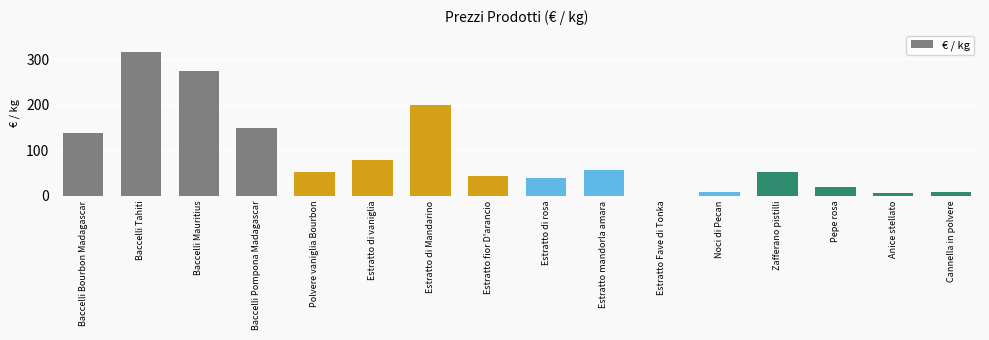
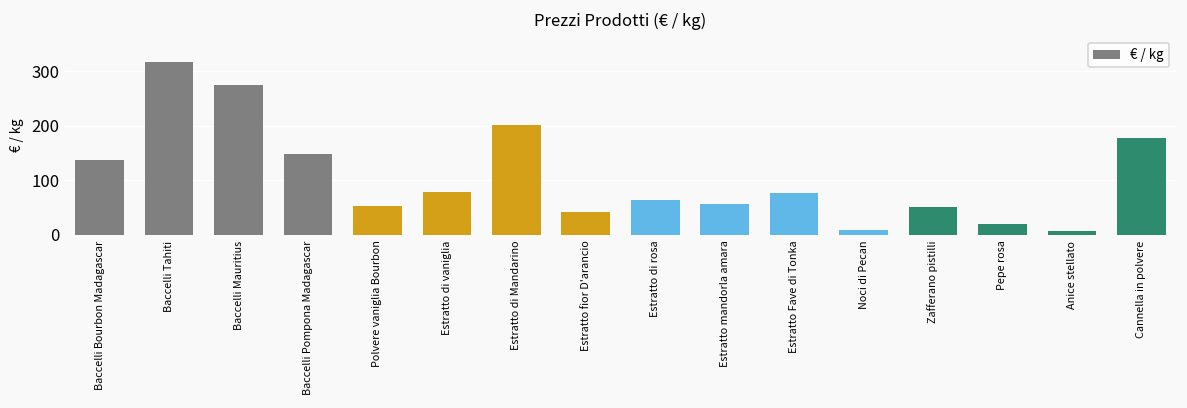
Estratto di rosa: 40 -> 60
Estratto Fave di Tonka: 0 -> 80
Cannella in polvere: 10 -> 180
